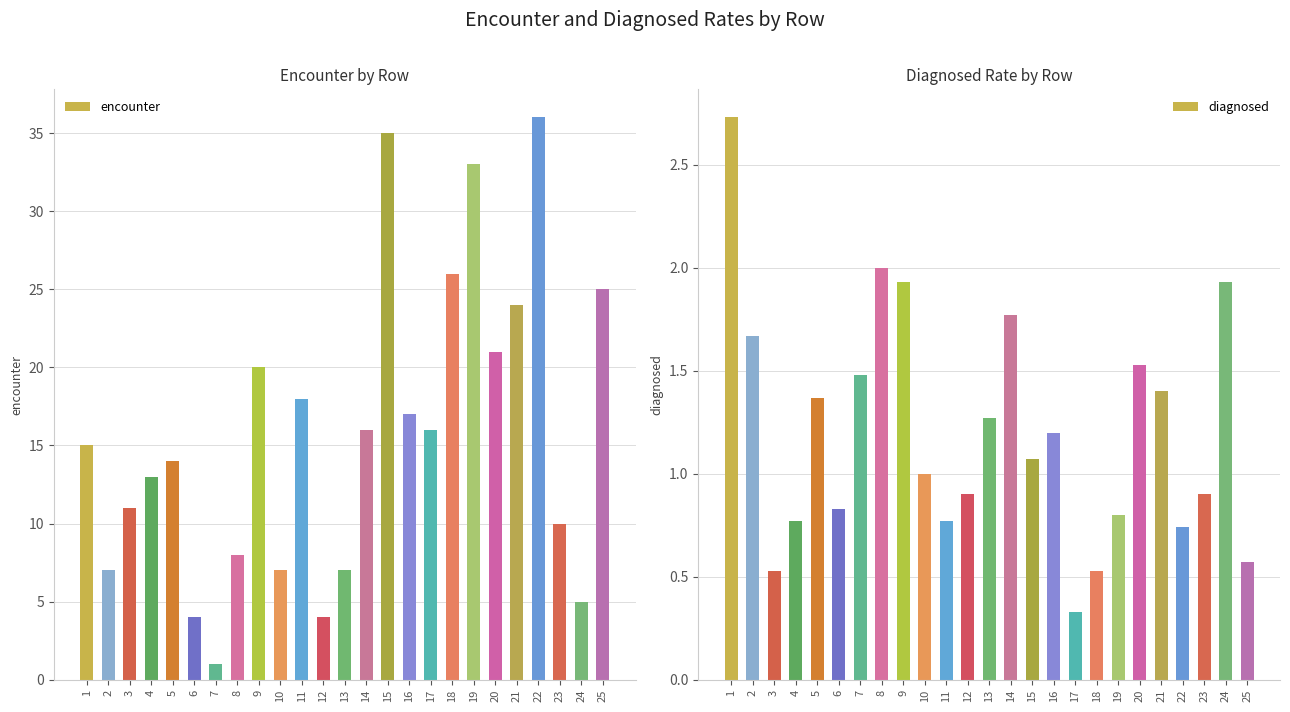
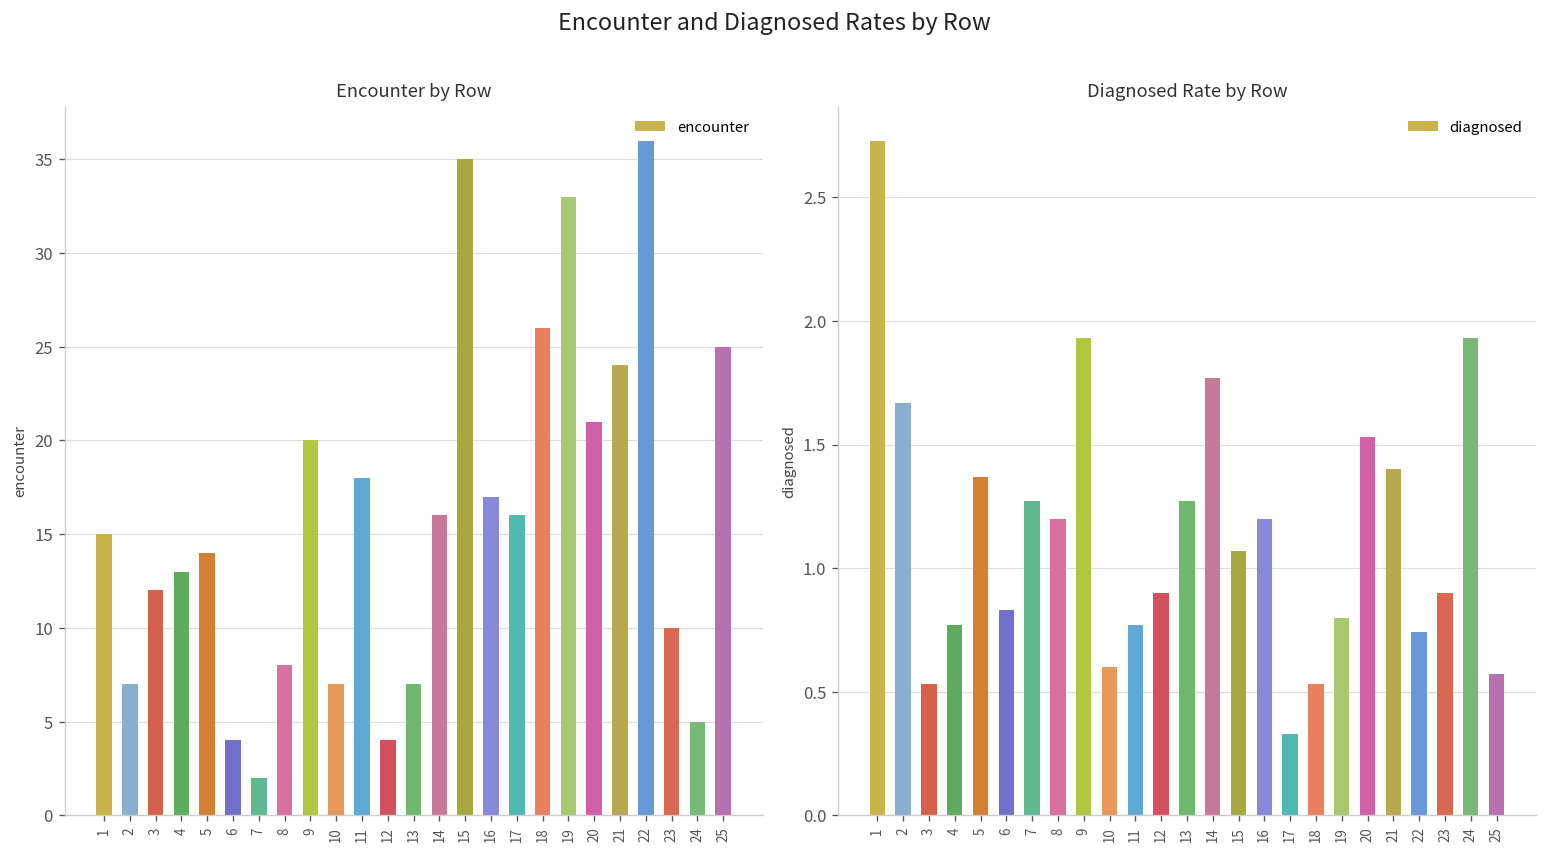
Encounter by Row, 3: 11 -> 12
Encounter by Row, 7: 1 -> 2
Diagnosed Rate by Row, 7: 1.48 -> 1.27
Diagnosed Rate by Row, 8: 2.0 -> 1.2
Diagnosed Rate by Row, 10: 1.0 -> 0.6
